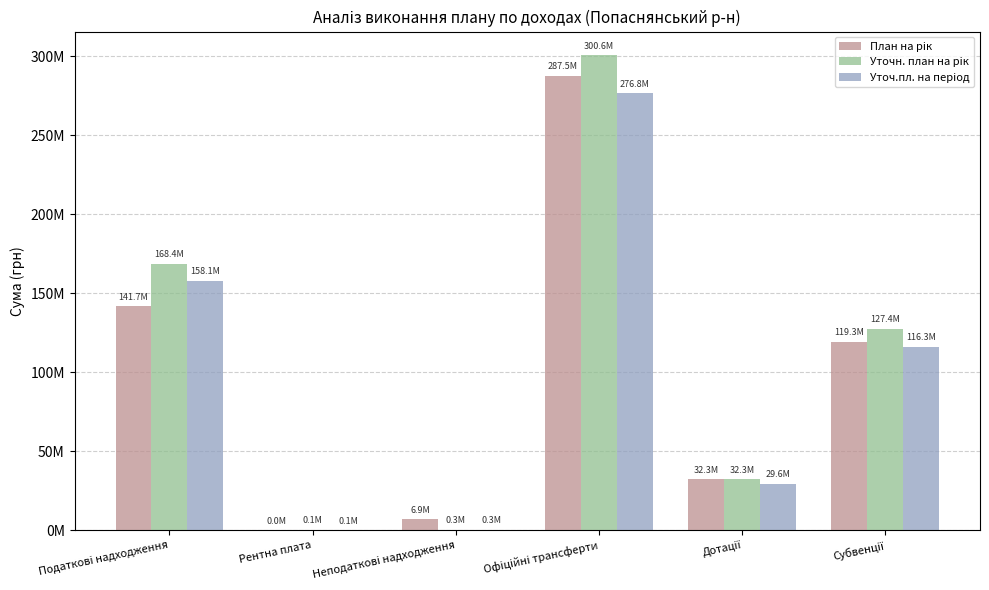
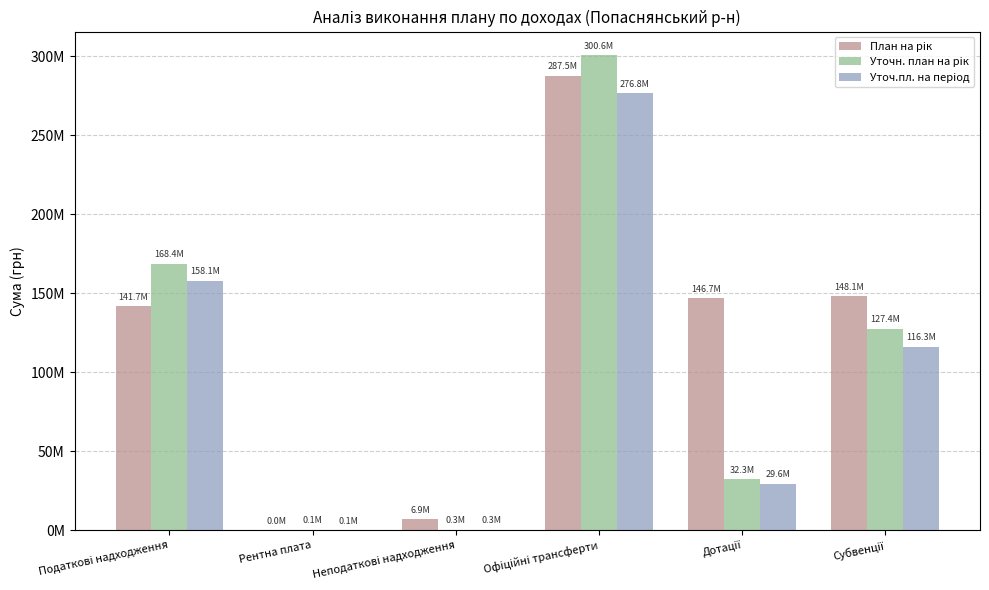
План на рік, Дотації: 32.3M -> 146.7M
План на рік, Субвенції: 119.3M -> 148.1M
